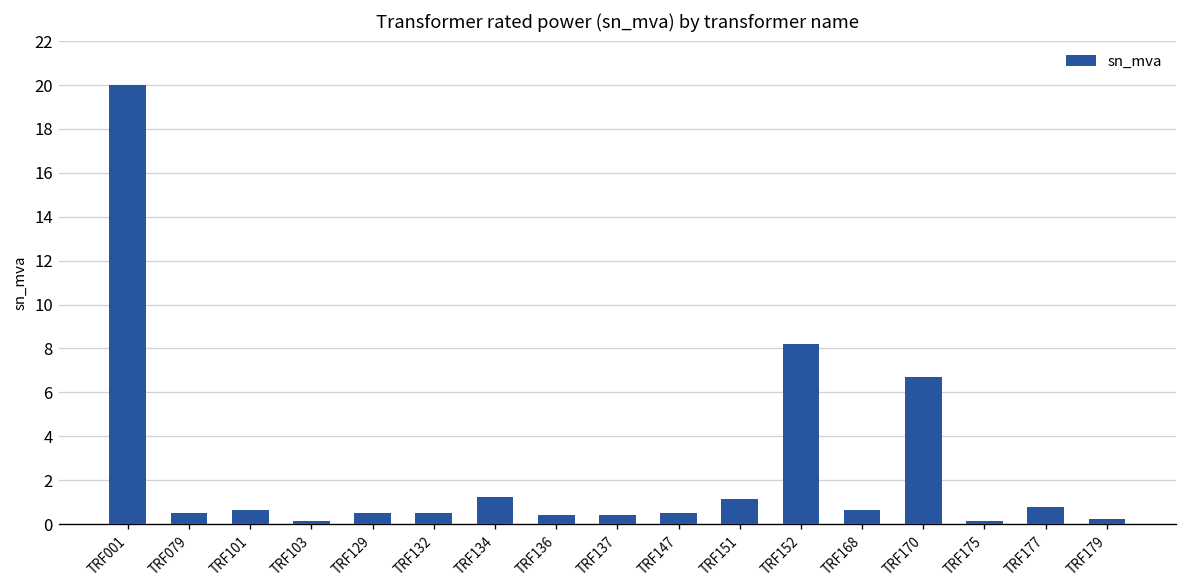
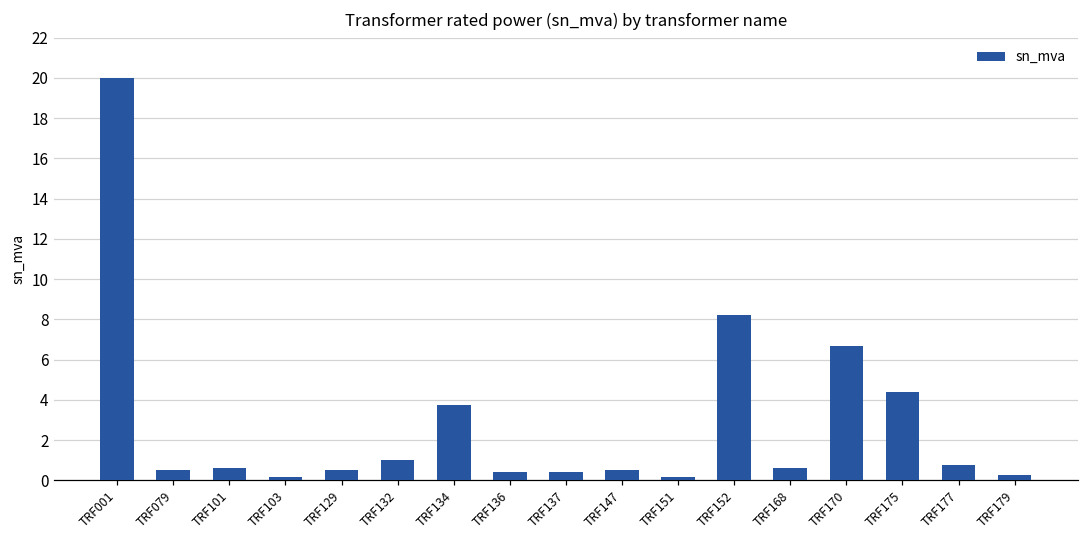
TRF132: 0.5 -> 1.0
TRF134: 1.3 -> 3.8
TRF151: 1.2 -> 0.2
TRF175: 0.2 -> 4.4
